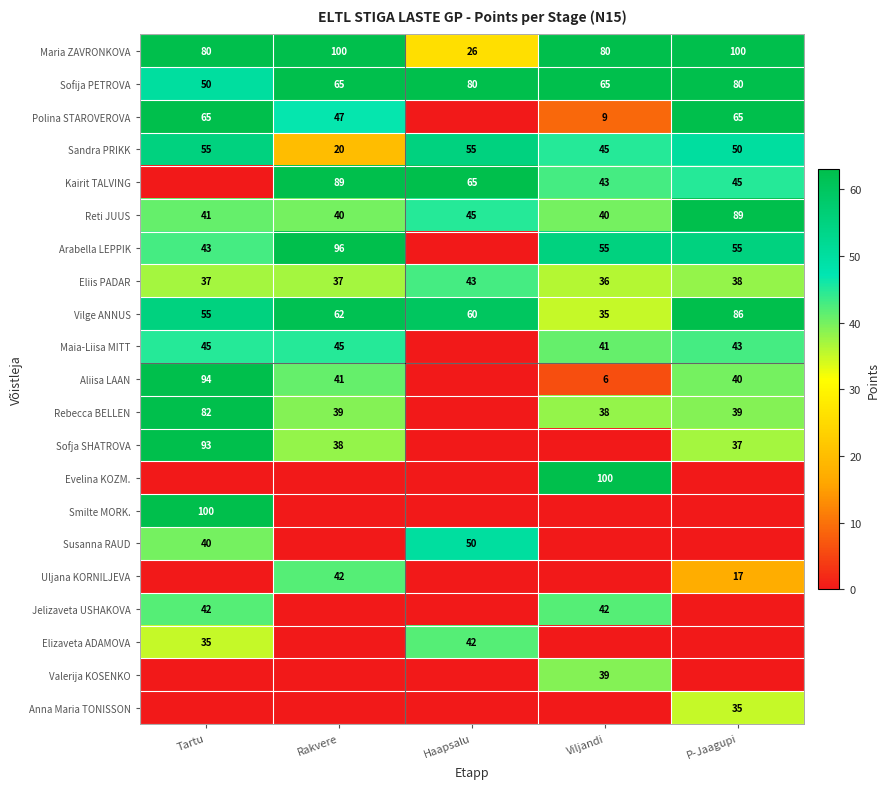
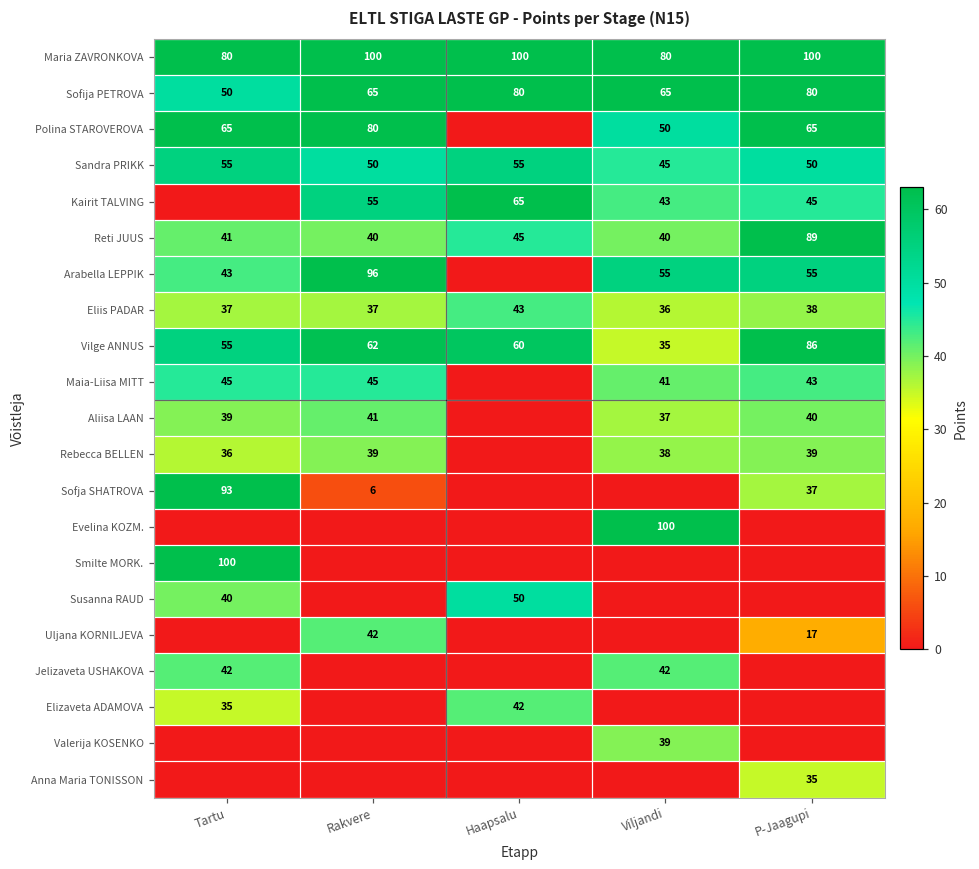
Maria ZAVRONKOVA, Haapsalu: 26 -> 100
Polina STAROVEROVA, Rakvere: 47 -> 80
Polina STAROVEROVA, Viljandi: 9 -> 50
Sandra PRIKK, Rakvere: 20 -> 50
Kairit TALVING, Rakvere: 89 -> 55
Aliisa LAAN, Tartu: 94 -> 39
Aliisa LAAN, Viljandi: 6 -> 37
Rebecca BELLEN, Tartu: 82 -> 36
Sofja SHATROVA, Rakvere: 38 -> 6
